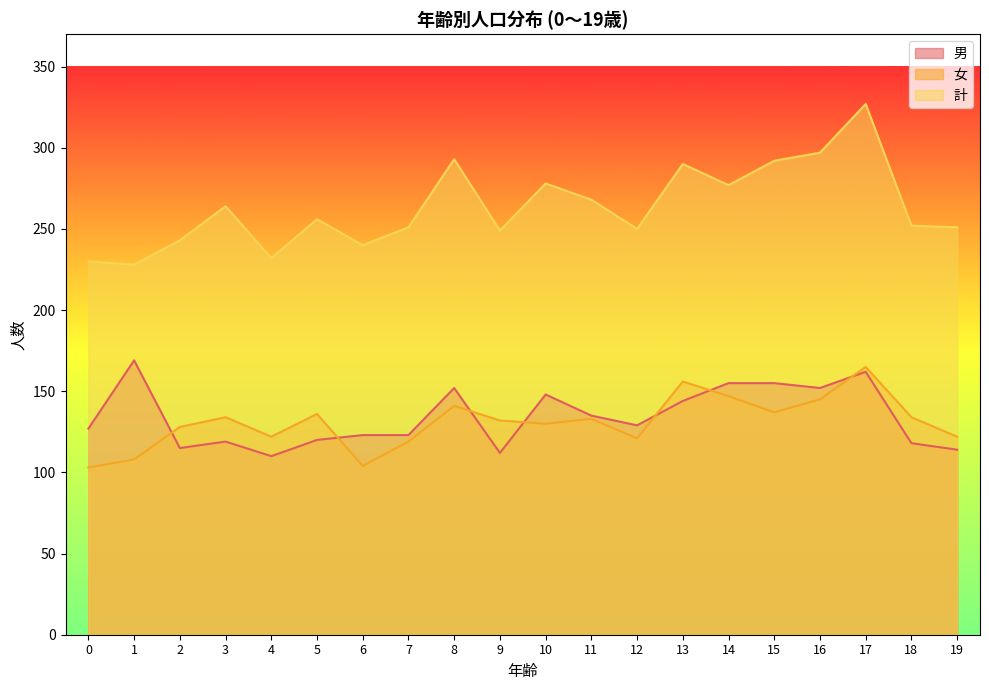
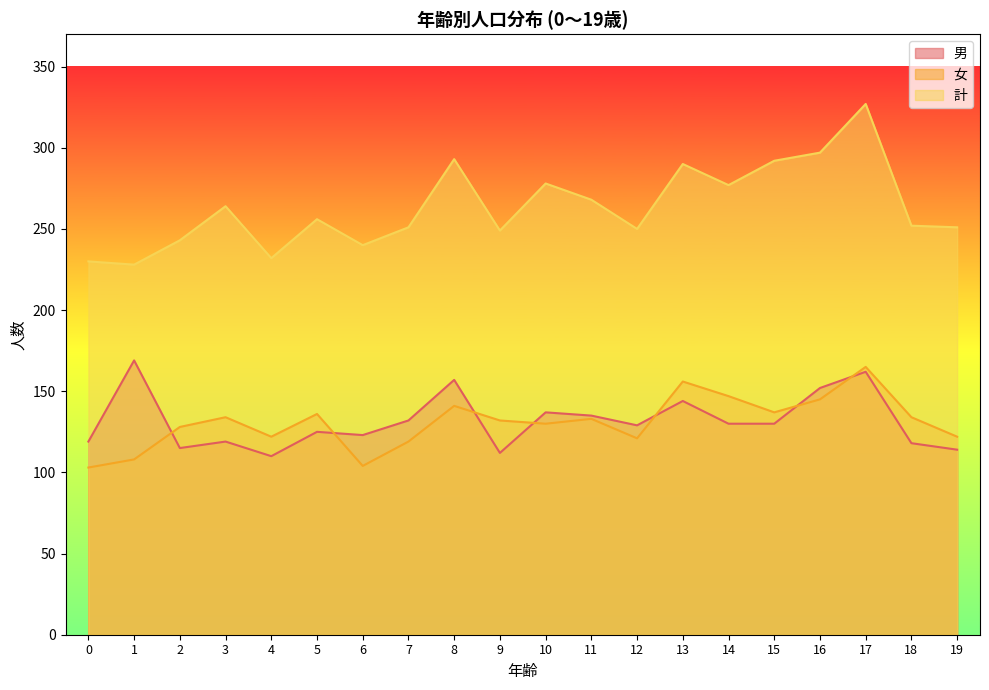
男, 0: 127 -> 119
男, 5: 120 -> 125
男, 7: 123 -> 132
男, 8: 152 -> 157
男, 10: 148 -> 137
男, 14: 155 -> 130
男, 15: 155 -> 130
